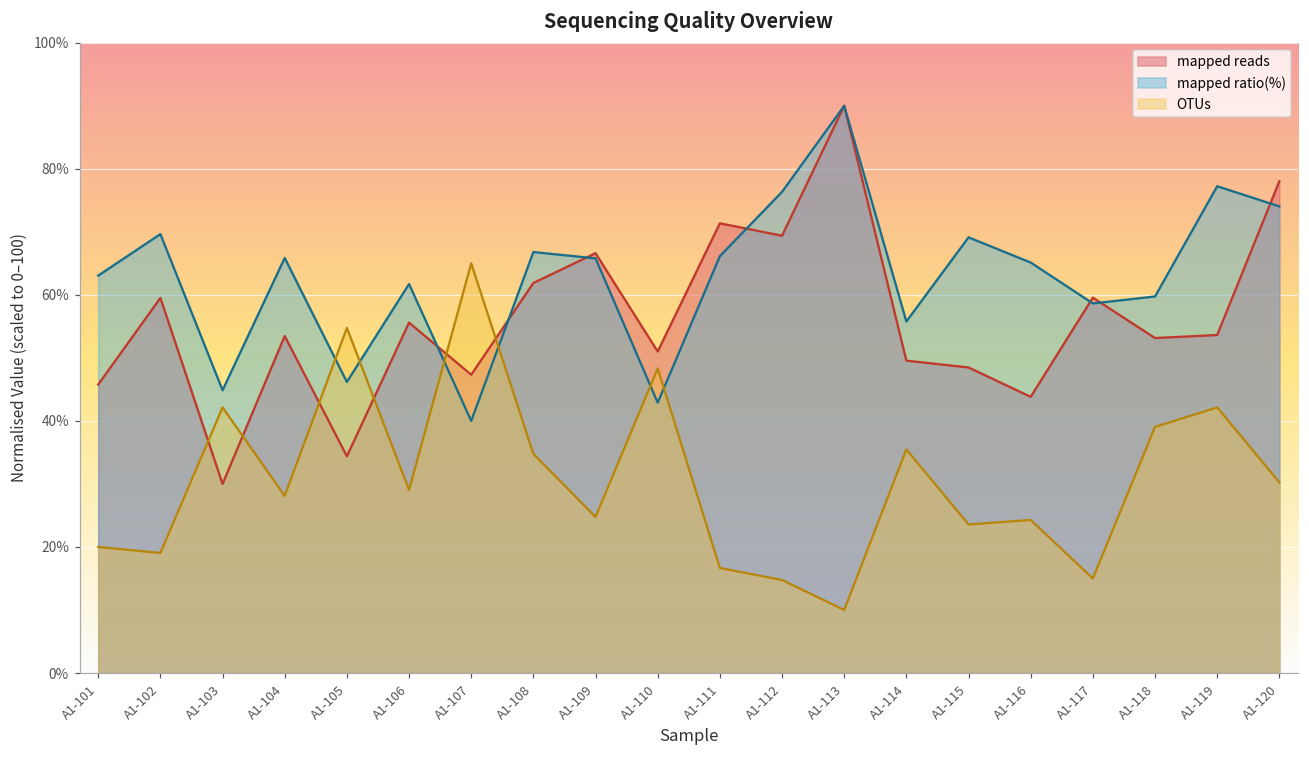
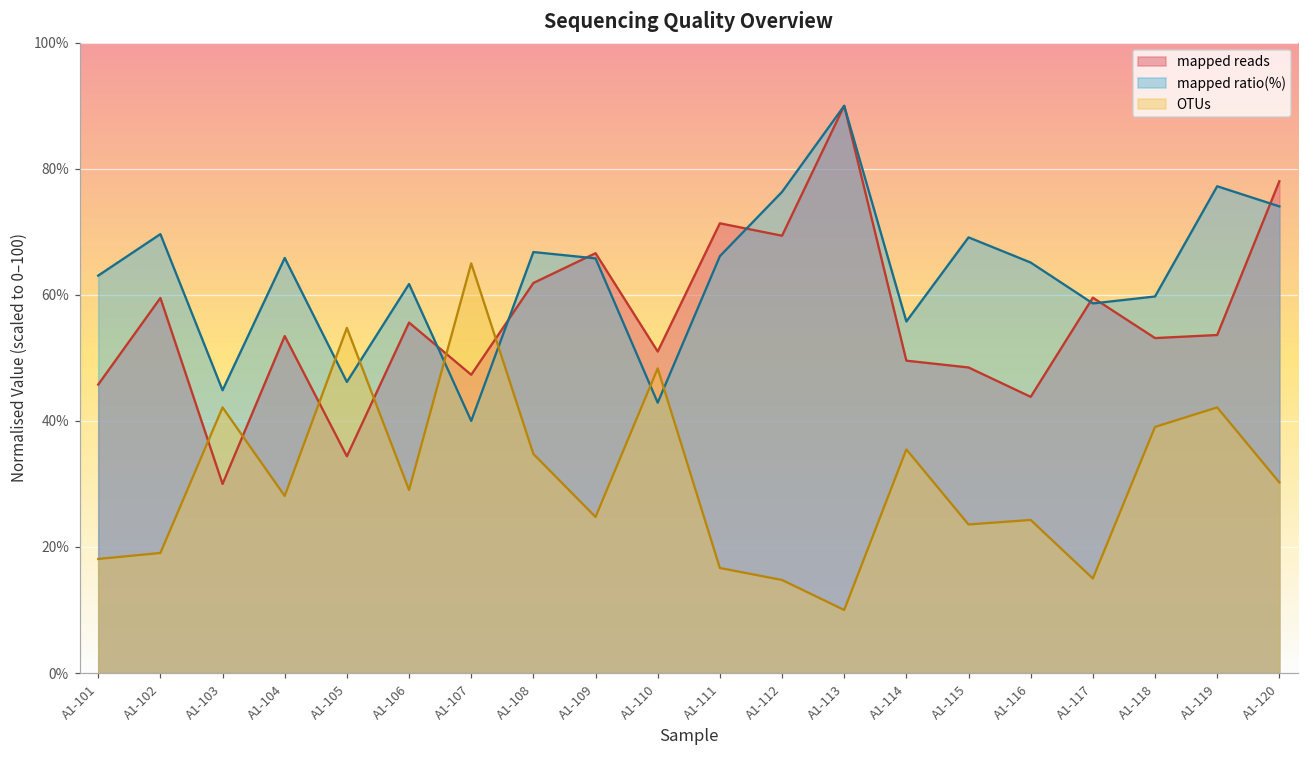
OTUs, A1-101: 20% -> 18%
